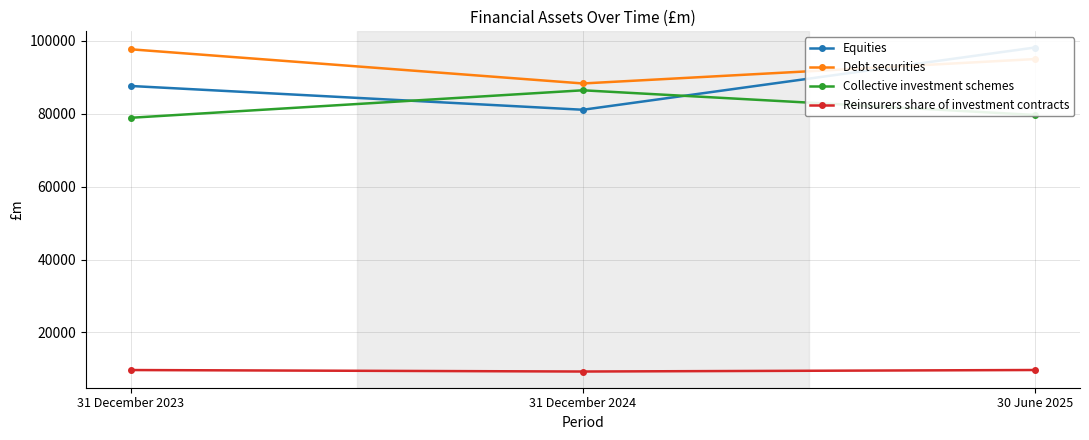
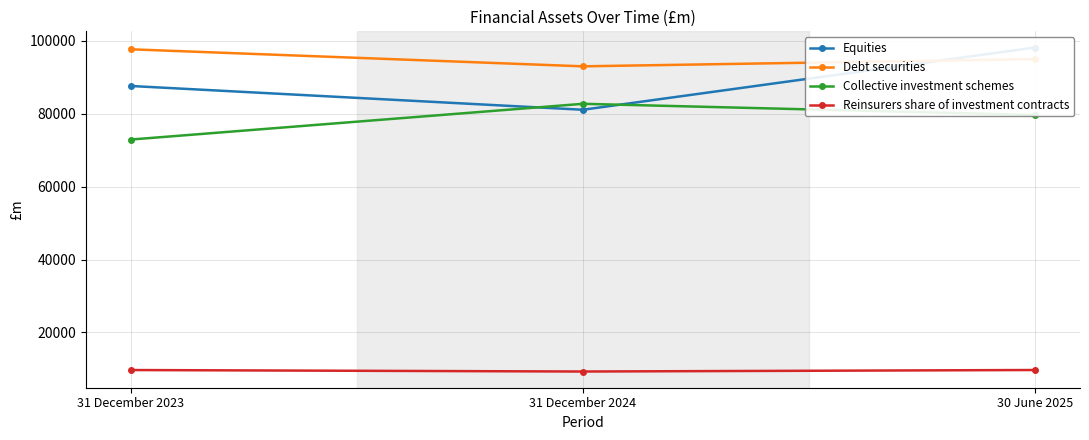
Collective investment schemes, 31 December 2023: 79000 -> 73000
Debt securities, 31 December 2024: 88000 -> 93000
Collective investment schemes, 31 December 2024: 86000 -> 83000
